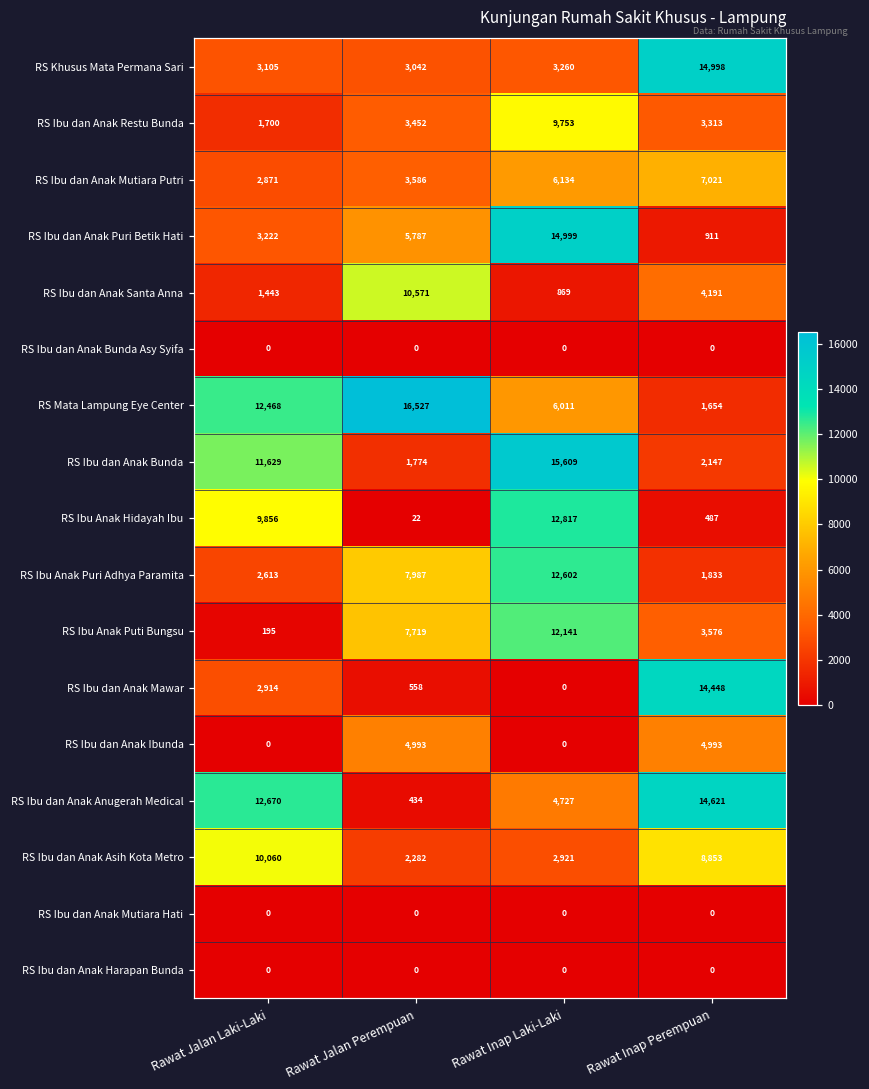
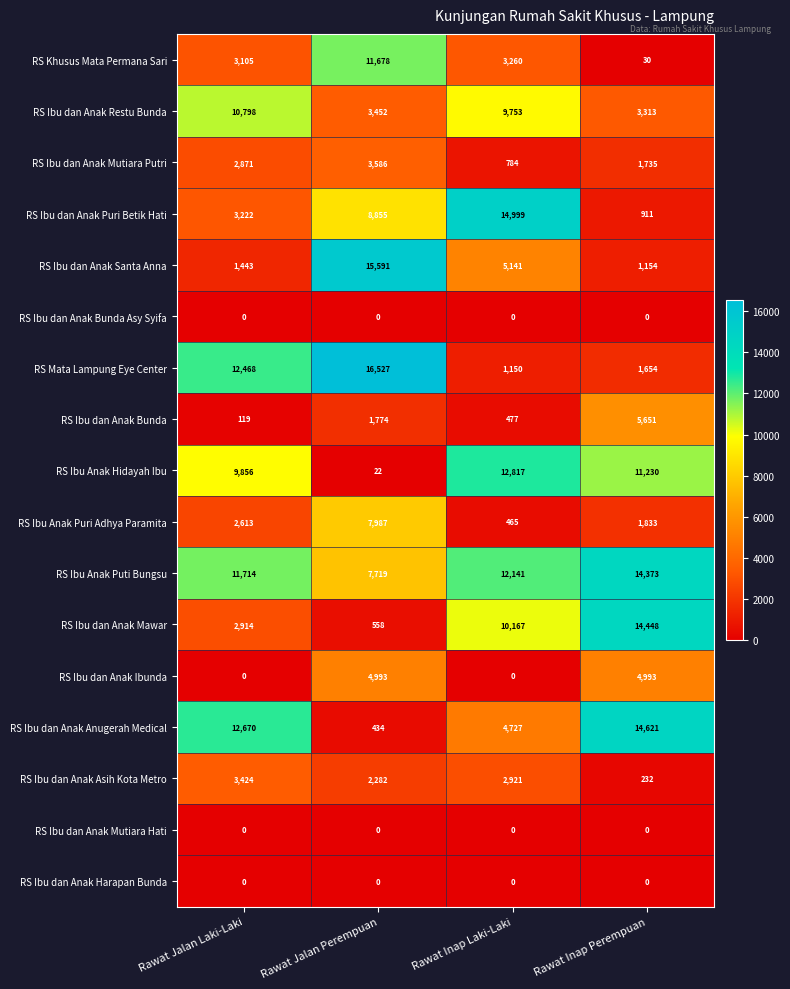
RS Khusus Mata Permana Sari, Rawat Jalan Perempuan: 3,042 -> 11,678
RS Khusus Mata Permana Sari, Rawat Inap Perempuan: 14,998 -> 30
RS Ibu dan Anak Restu Bunda, Rawat Jalan Laki-Laki: 1,700 -> 10,798
RS Ibu dan Anak Mutiara Putri, Rawat Inap Laki-Laki: 6,134 -> 784
RS Ibu dan Anak Mutiara Putri, Rawat Inap Perempuan: 7,021 -> 1,735
RS Ibu dan Anak Puri Betik Hati, Rawat Jalan Perempuan: 5,787 -> 8,855
RS Ibu dan Anak Santa Anna, Rawat Jalan Perempuan: 10,571 -> 15,591
RS Ibu dan Anak Santa Anna, Rawat Inap Laki-Laki: 869 -> 5,141
RS Ibu dan Anak Santa Anna, Rawat Inap Perempuan: 4,191 -> 1,154
RS Mata Lampung Eye Center, Rawat Inap Laki-Laki: 6,011 -> 1,150
RS Ibu dan Anak Bunda, Rawat Jalan Laki-Laki: 11,629 -> 119
RS Ibu dan Anak Bunda, Rawat Inap Laki-Laki: 15,609 -> 477
RS Ibu dan Anak Bunda, Rawat Inap Perempuan: 2,147 -> 5,651
RS Ibu Anak Hidayah Ibu, Rawat Inap Perempuan: 487 -> 11,230
RS Ibu Anak Puri Adhya Paramita, Rawat Inap Laki-Laki: 12,602 -> 465
RS Ibu Anak Puti Bungsu, Rawat Jalan Laki-Laki: 195 -> 11,714
RS Ibu Anak Puti Bungsu, Rawat Inap Perempuan: 3,576 -> 14,373
RS Ibu dan Anak Mawar, Rawat Inap Laki-Laki: 0 -> 10,167
RS Ibu dan Anak Asih Kota Metro, Rawat Jalan Laki-Laki: 10,060 -> 3,424
RS Ibu dan Anak Asih Kota Metro, Rawat Inap Perempuan: 8,853 -> 232
